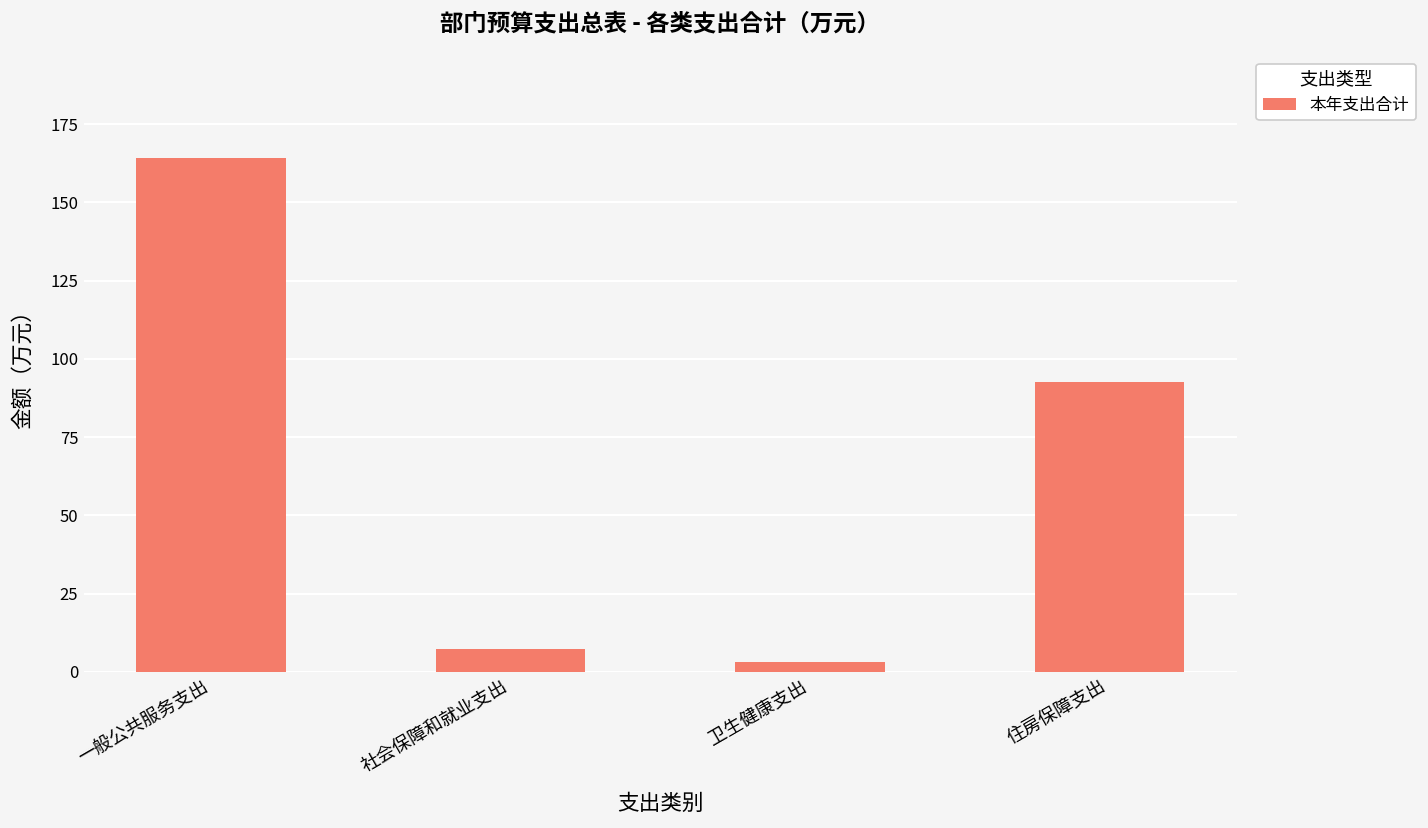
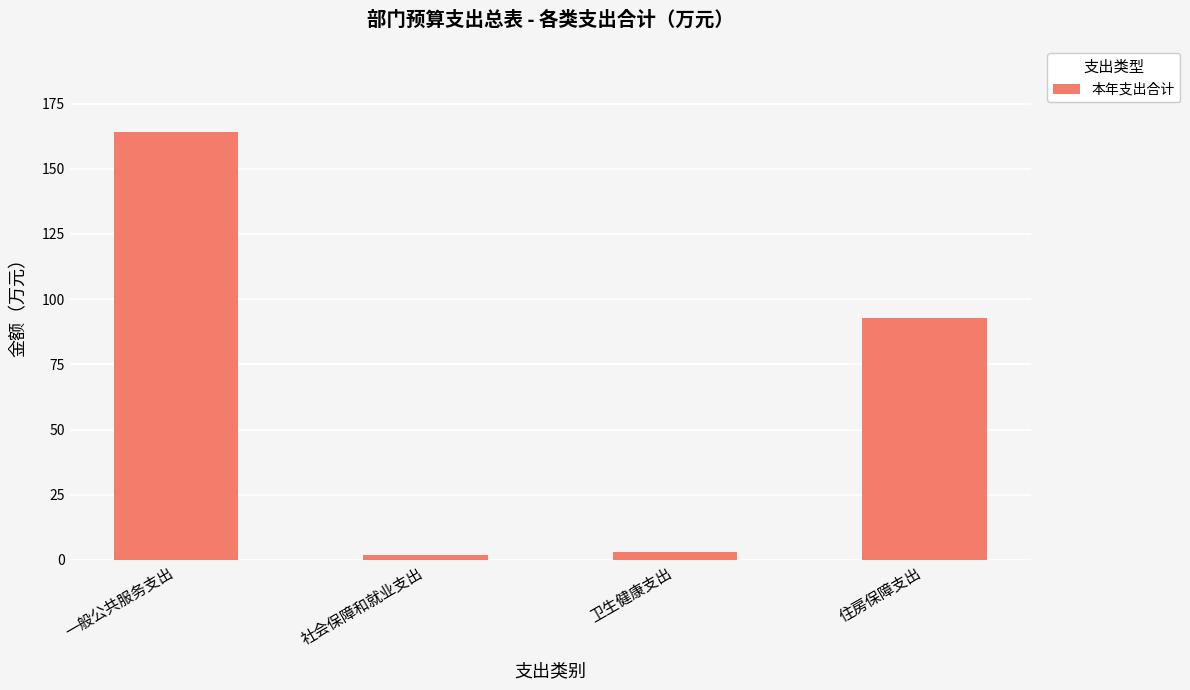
社会保障和就业支出: 7 -> 2
